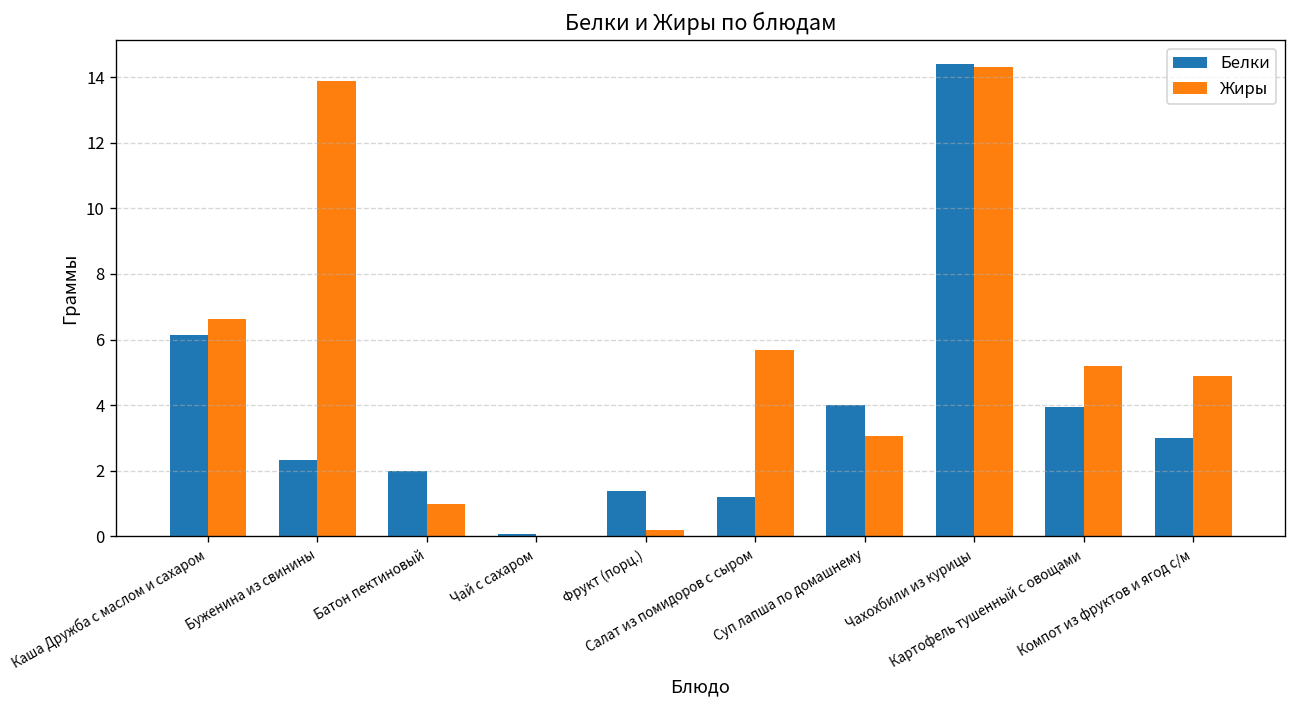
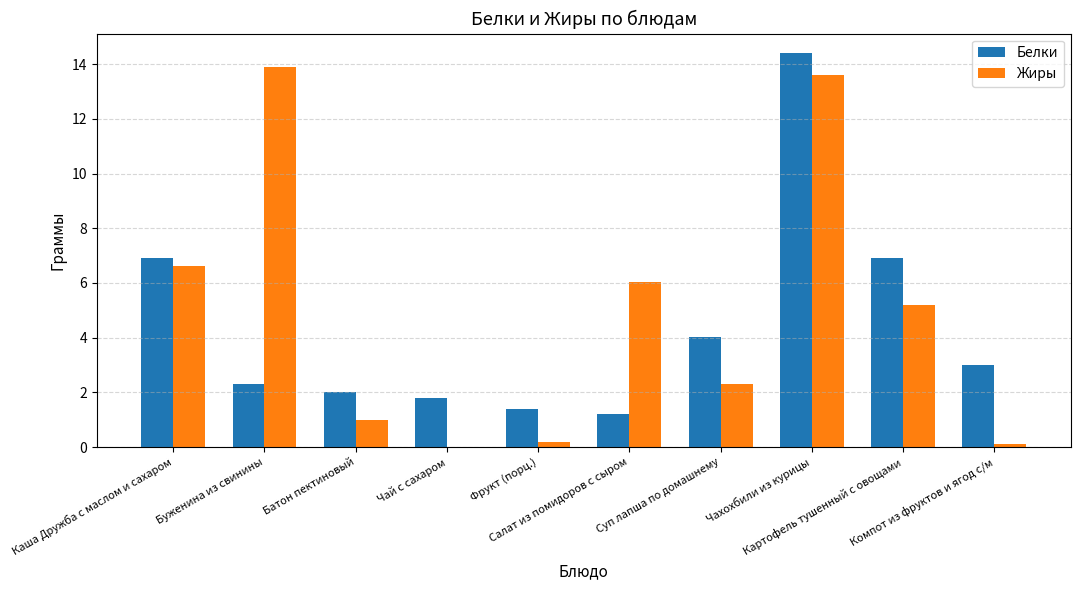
Белки, Каша Дружба с маслом и сахаром: 6.1 -> 6.9
Белки, Чай с сахаром: 0.1 -> 1.8
Жиры, Салат из помидоров с сыром: 5.7 -> 6.1
Жиры, Суп лапша по домашнему: 3.1 -> 2.3
Жиры, Чахохбили из курицы: 14.3 -> 13.6
Белки, Картофель тушенный с овощами: 4.0 -> 6.9
Жиры, Компот из фруктов и ягод с/м: 4.9 -> 0.1
